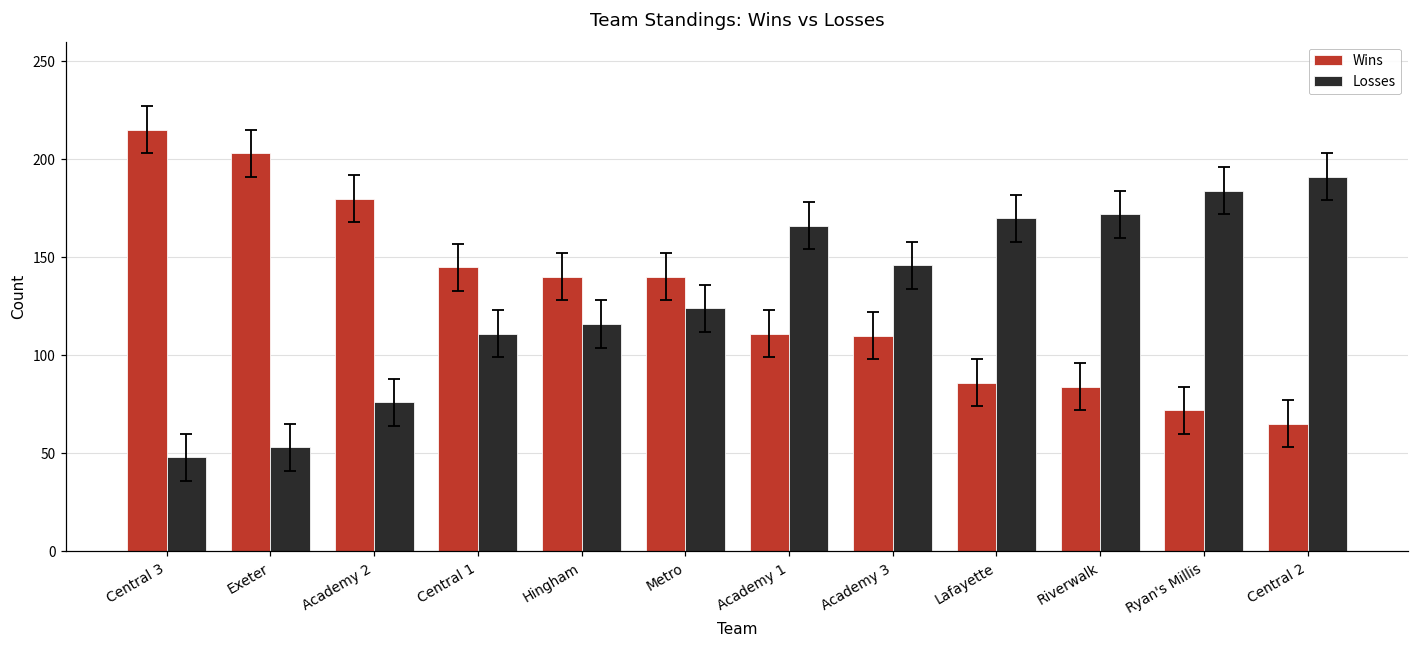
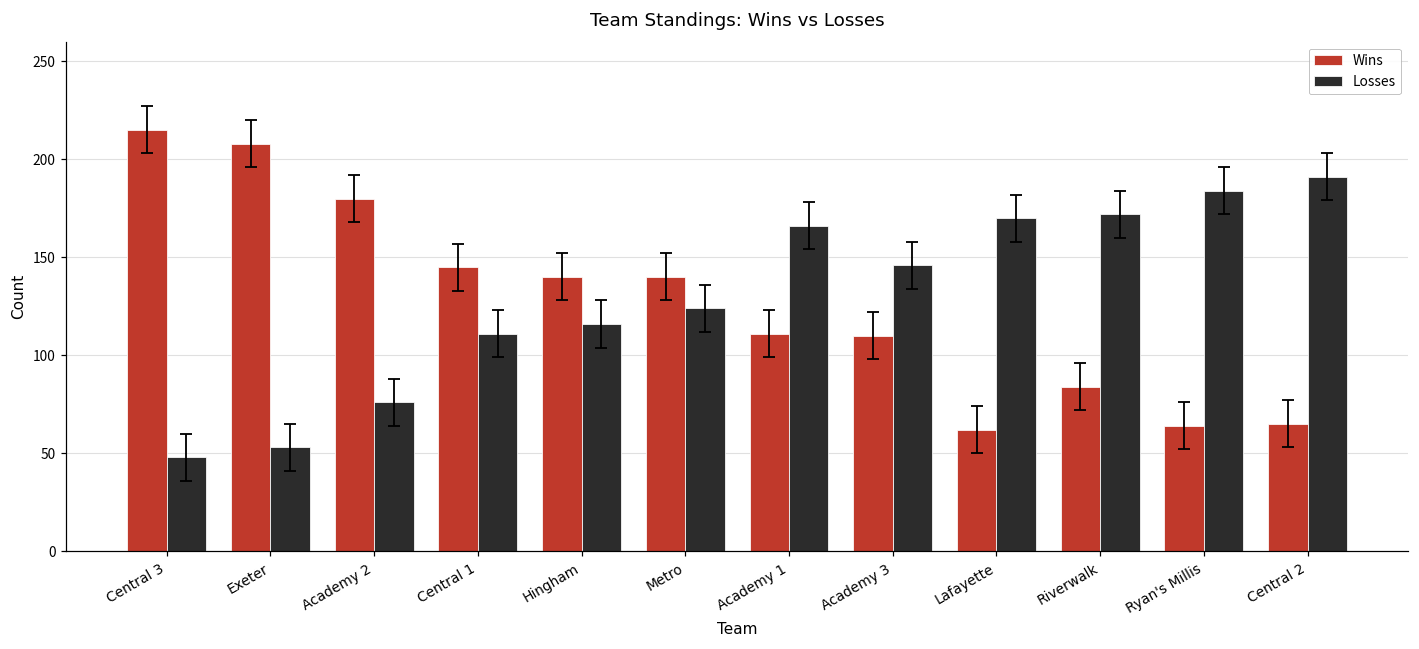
Wins, Exeter: 203 -> 208
Wins, Lafayette: 86 -> 62
Wins, Ryan's Millis: 72 -> 64
